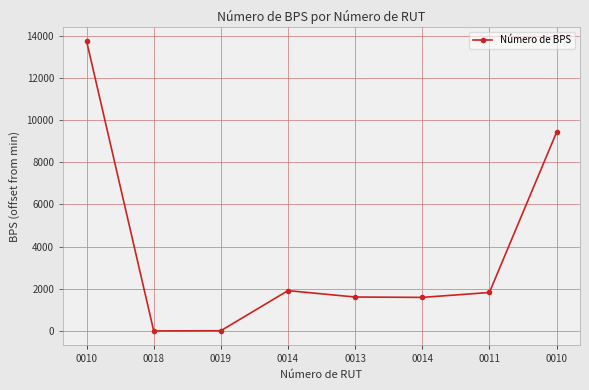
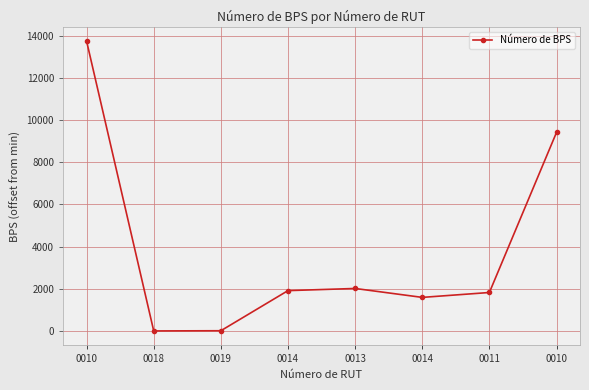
0013: 1600 -> 2000
